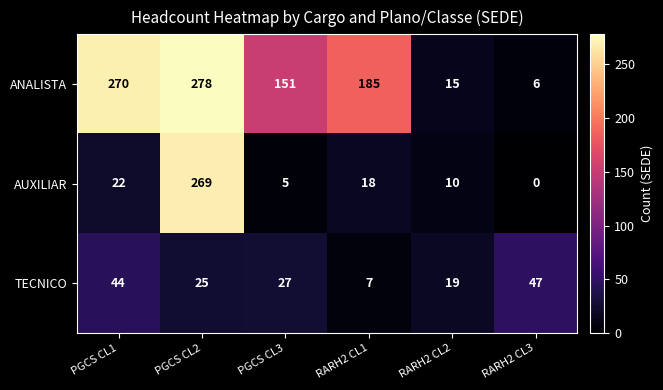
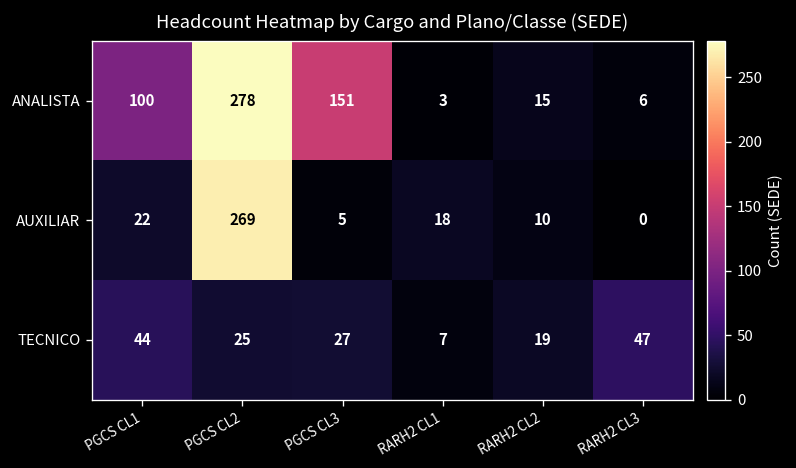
ANALISTA, PGCS CL1: 270 -> 100
ANALISTA, RARH2 CL1: 185 -> 3
